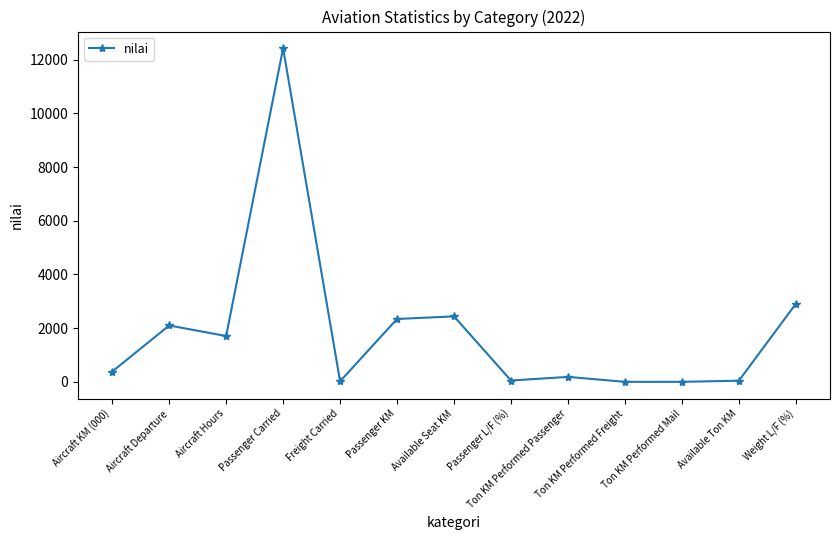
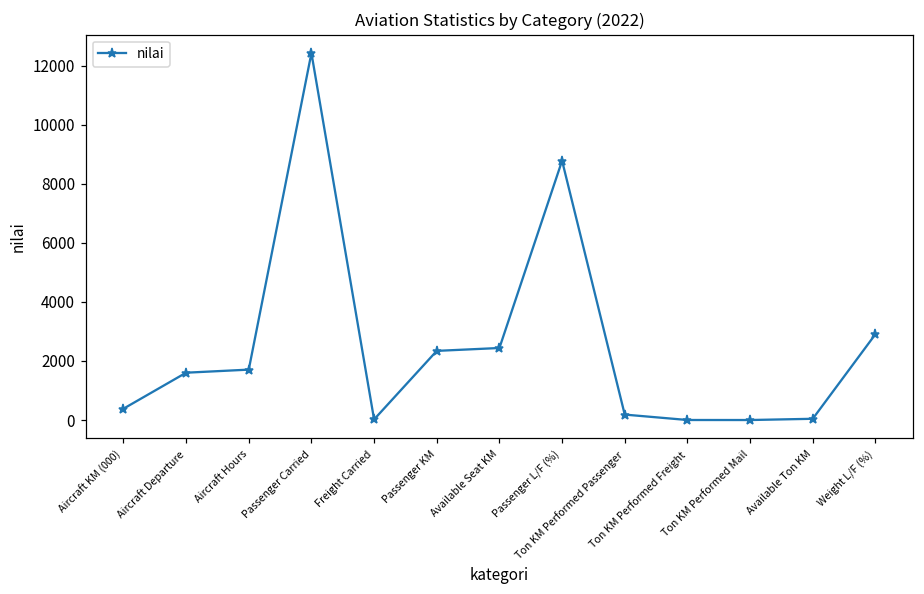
Aircraft Departure: 2100 -> 1600
Passenger L/F (%): 0 -> 8800
